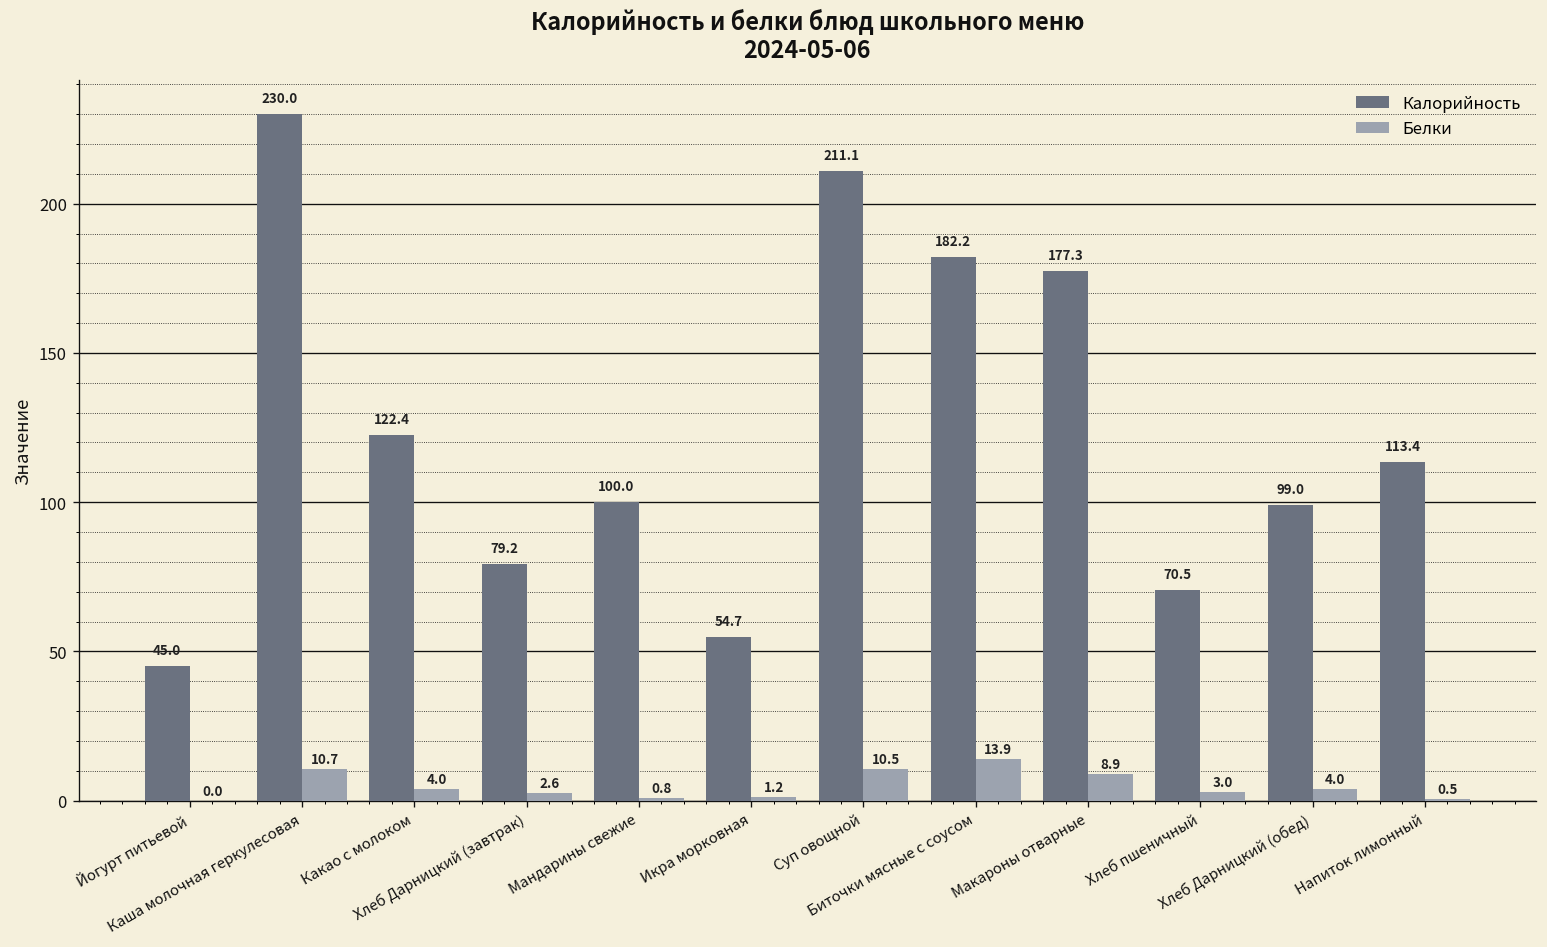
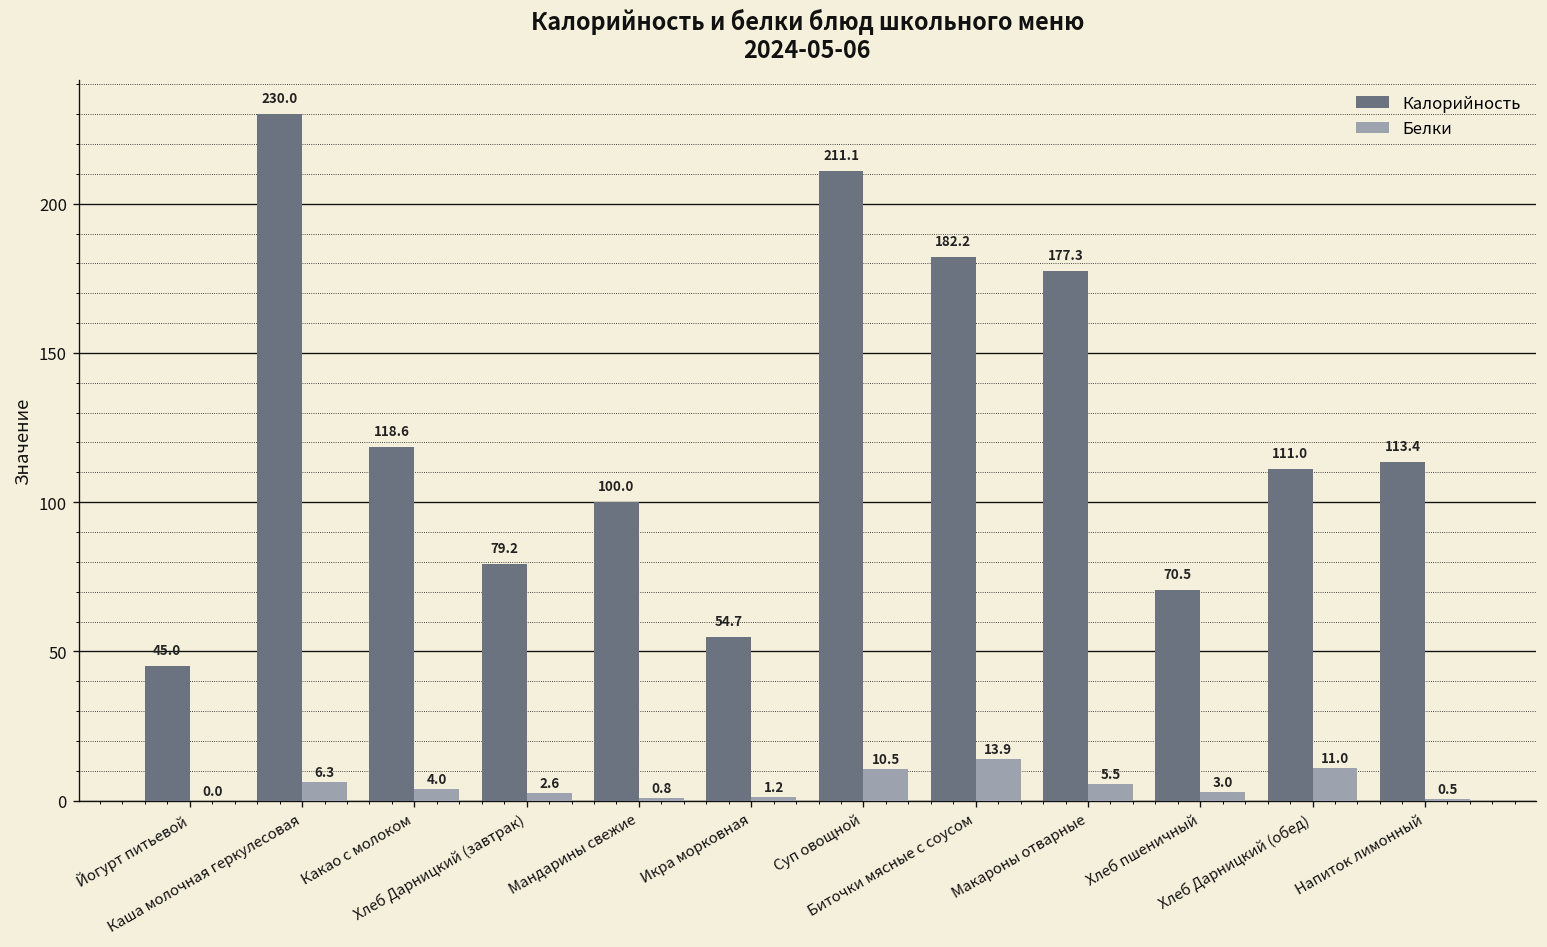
Белки, Каша молочная геркулесовая: 10.7 -> 6.3
Калорийность, Какао с молоком: 122.4 -> 118.6
Белки, Макароны отварные: 8.9 -> 5.5
Калорийность, Хлеб Дарницкий (обед): 99.0 -> 111.0
Белки, Хлеб Дарницкий (обед): 4.0 -> 11.0
